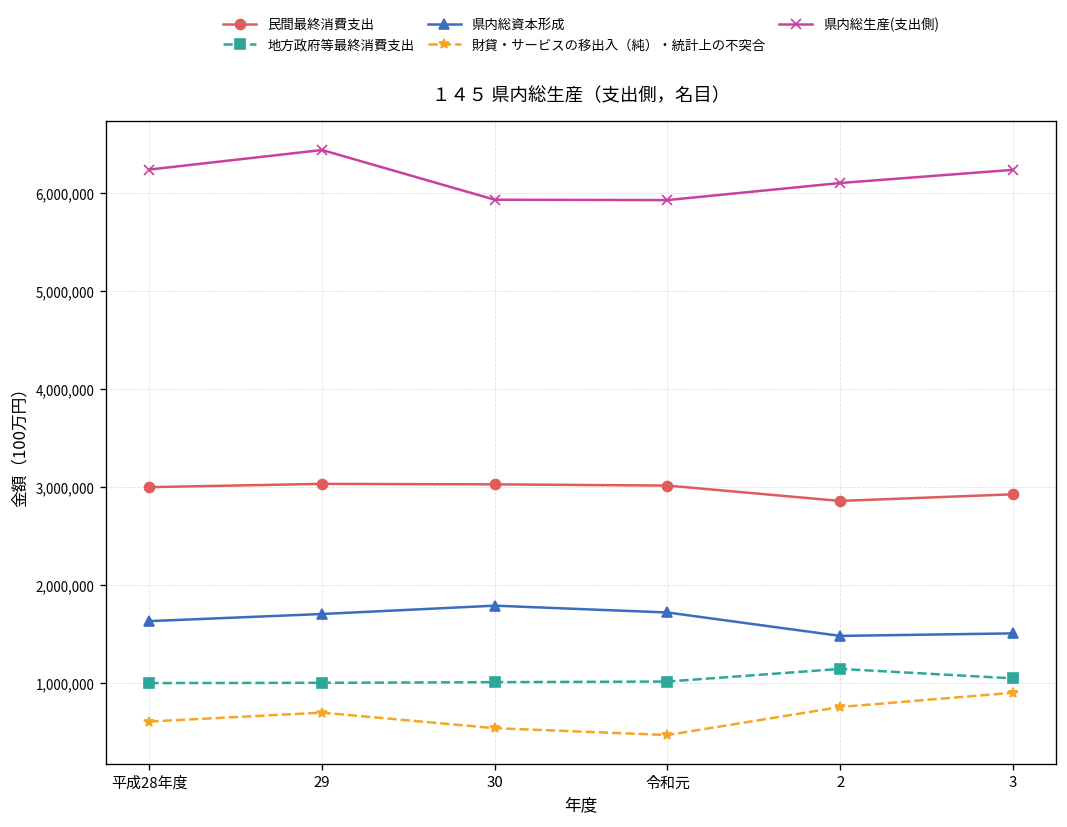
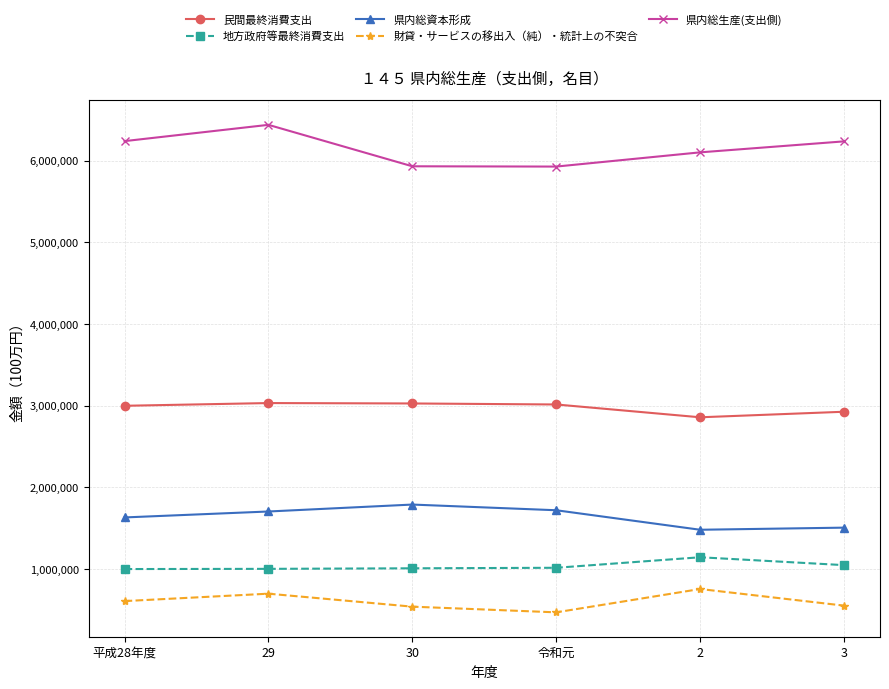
財貸・サービスの移出入（純）・統計上の不突合, 3: 900,000 -> 600,000
